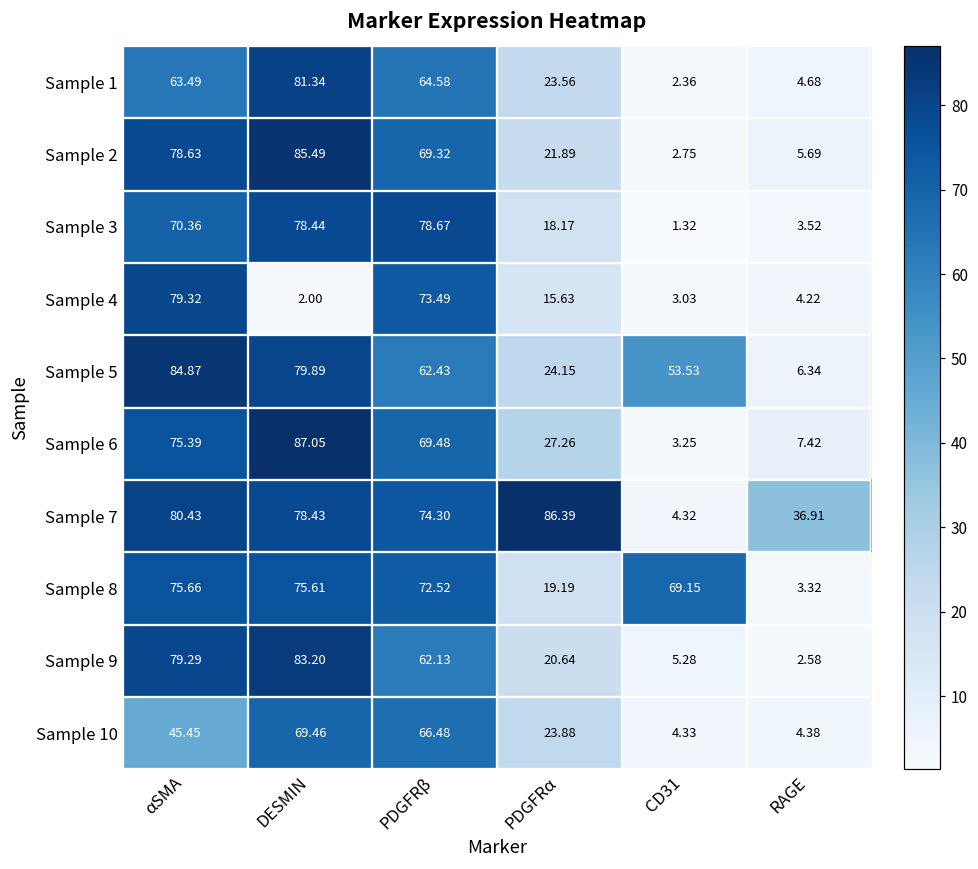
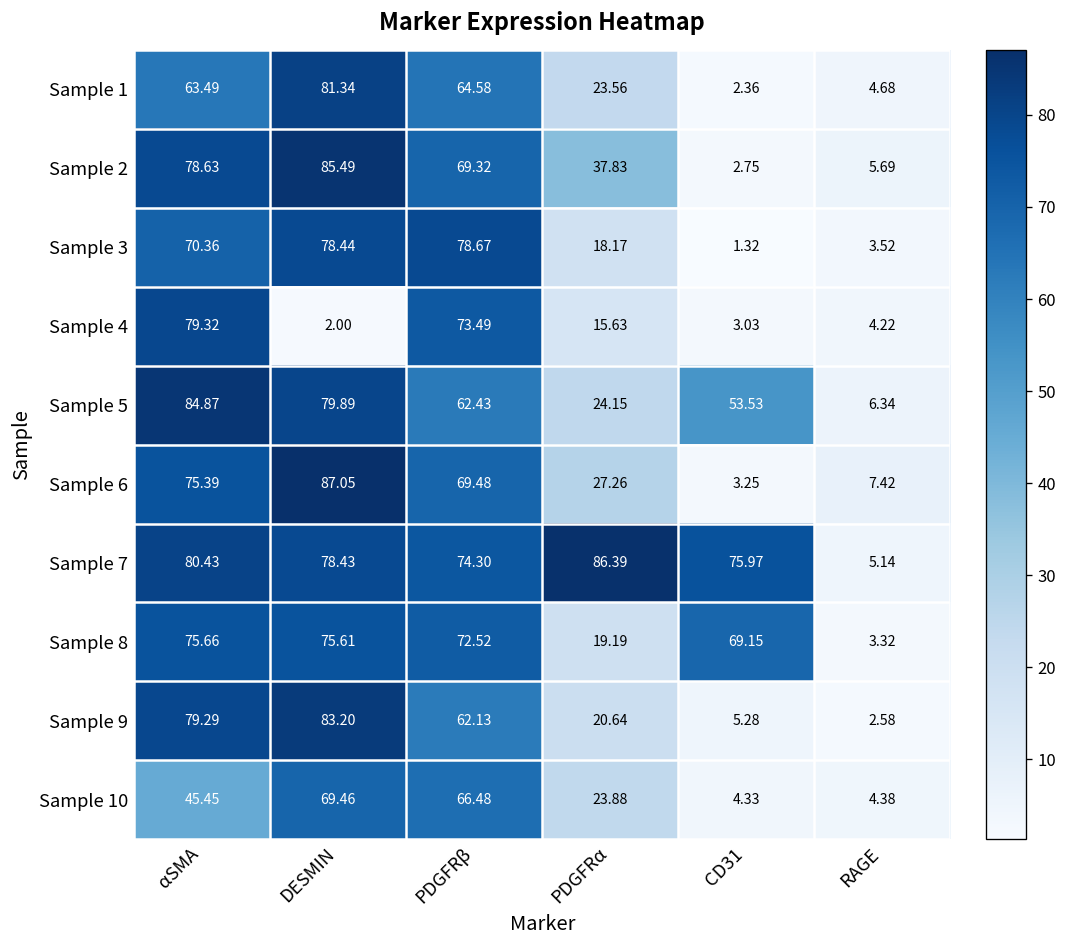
Sample 2, PDGFRα: 21.89 -> 37.83
Sample 7, CD31: 4.32 -> 75.97
Sample 7, RAGE: 36.91 -> 5.14
